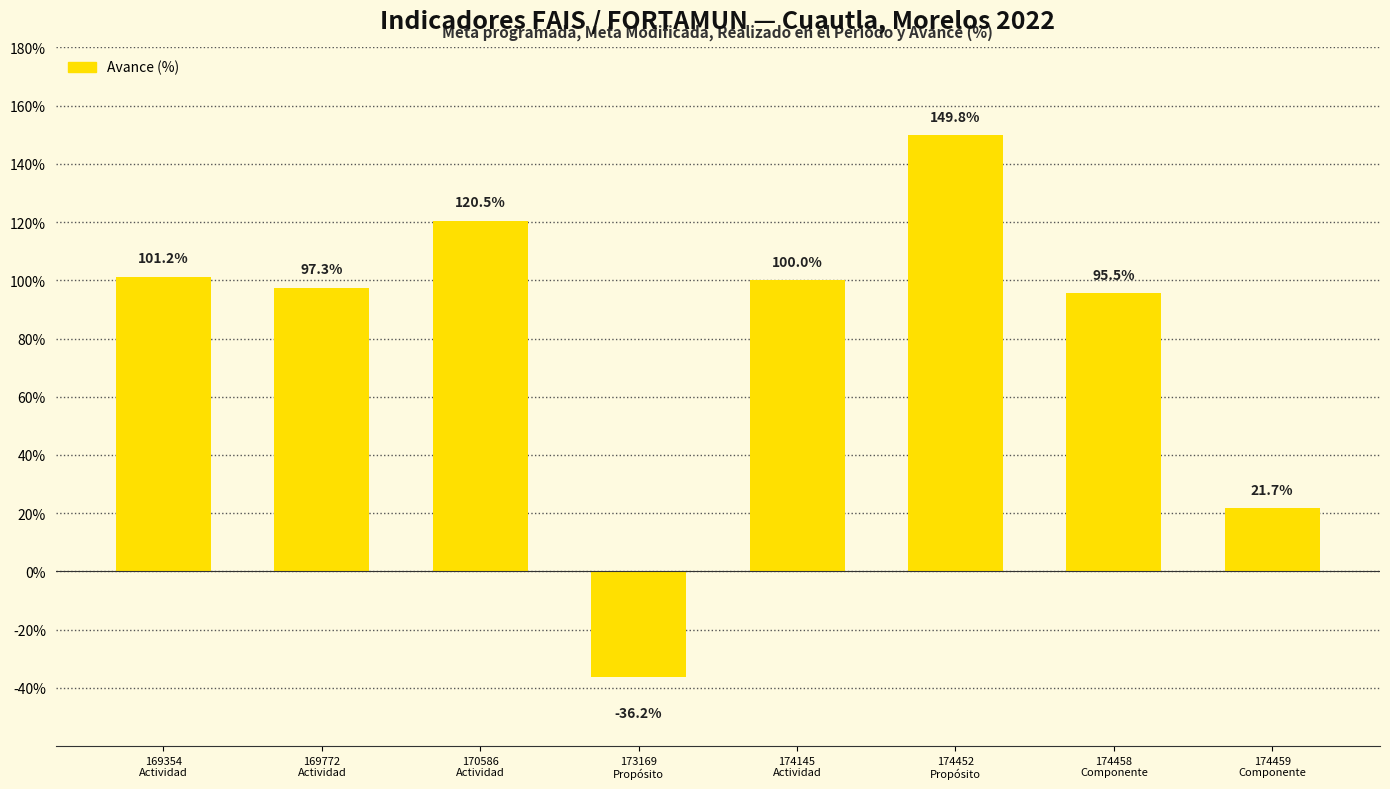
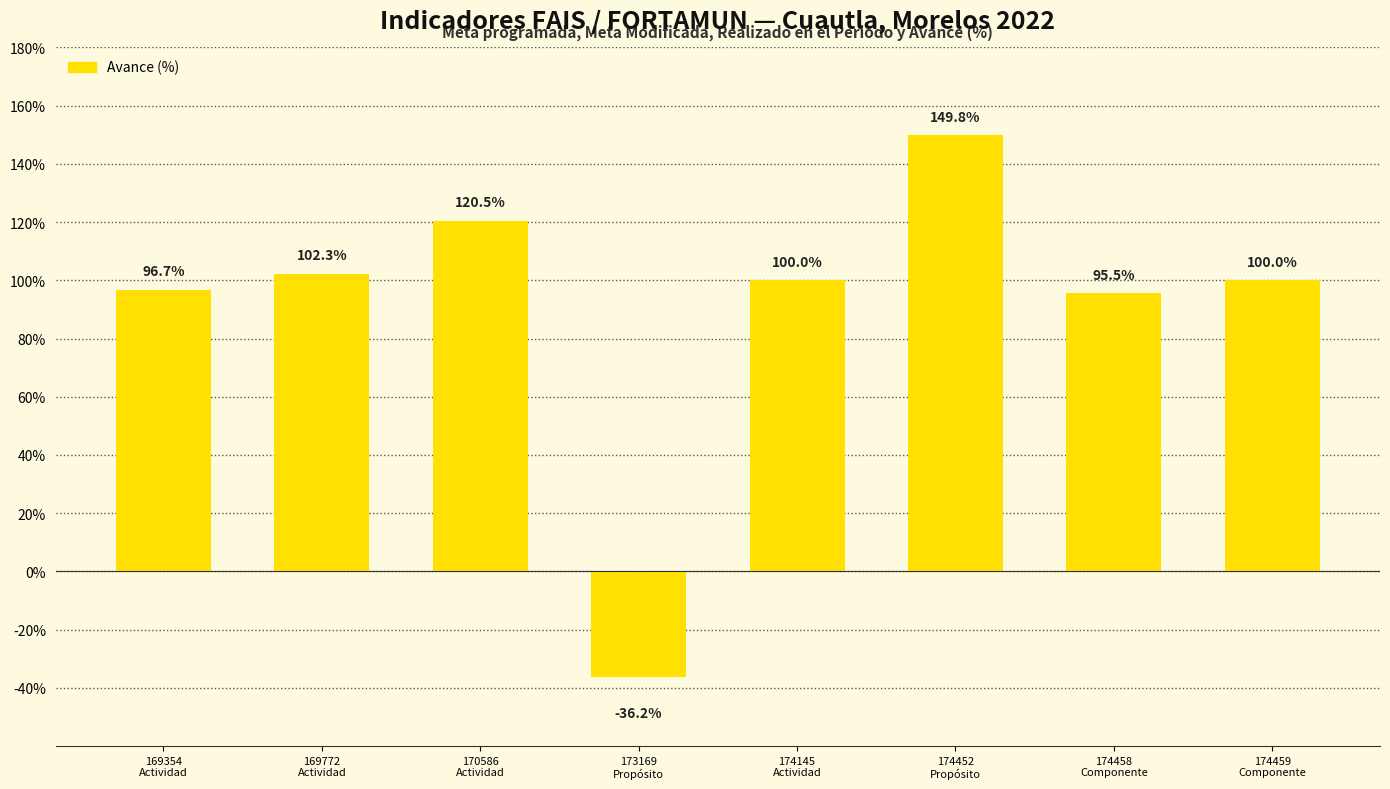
169354 Actividad: 101.2% -> 96.7%
169772 Actividad: 97.3% -> 102.3%
174459 Componente: 21.7% -> 100.0%
